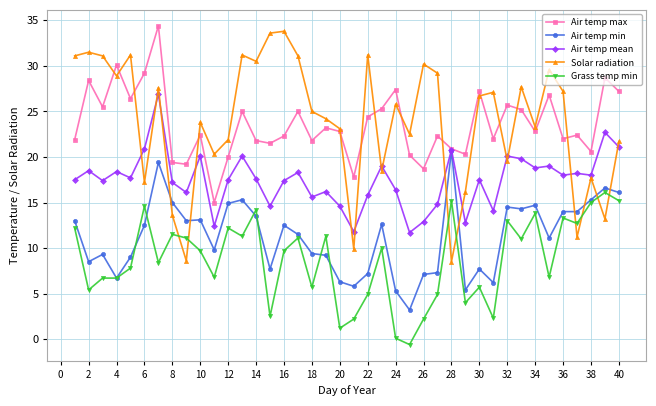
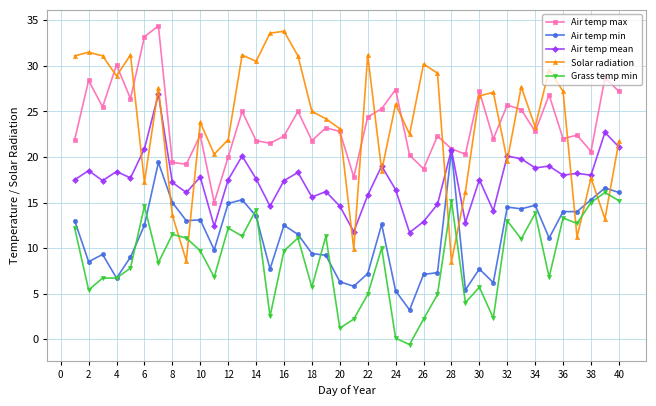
Air temp max, 6: 29 -> 33
Air temp mean, 10: 20 -> 18
